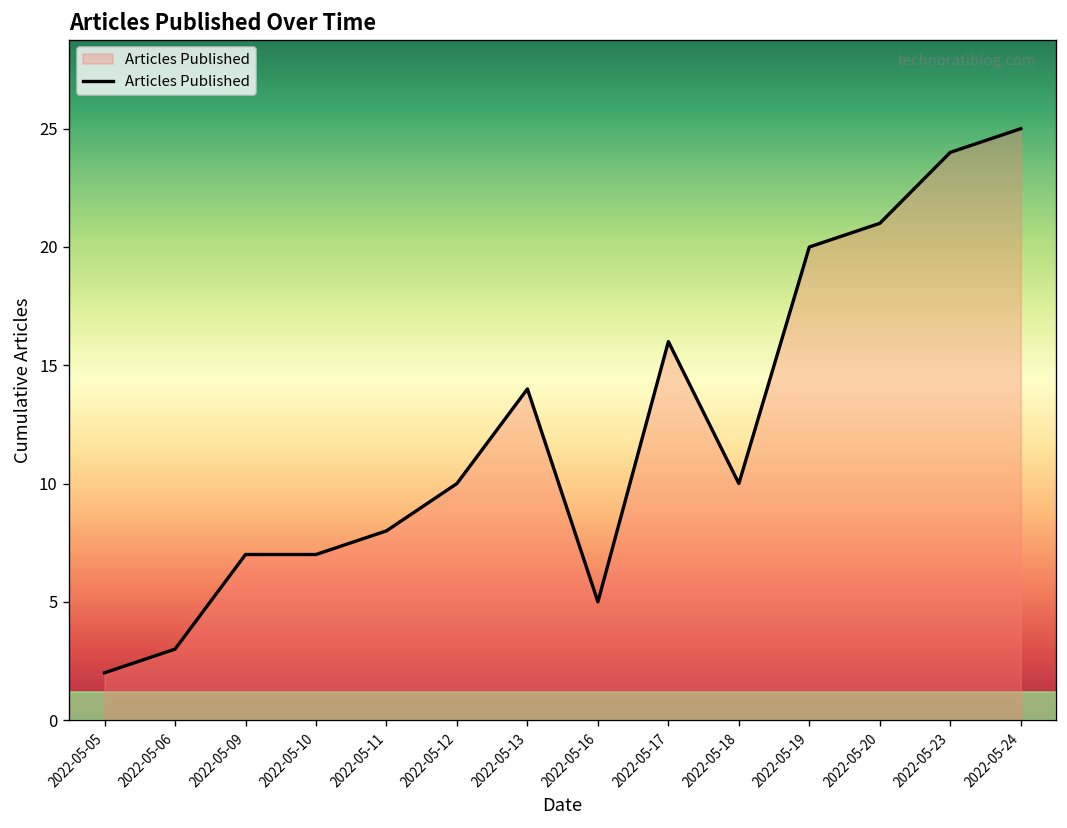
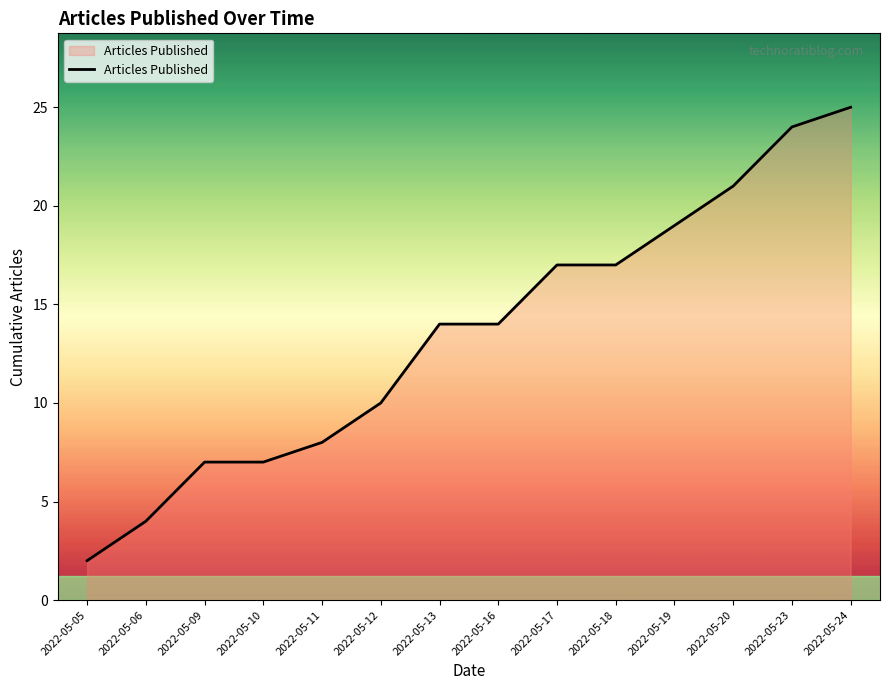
2022-05-06: 3 -> 4
2022-05-16: 5 -> 14
2022-05-17: 16 -> 17
2022-05-18: 10 -> 17
2022-05-19: 20 -> 19
